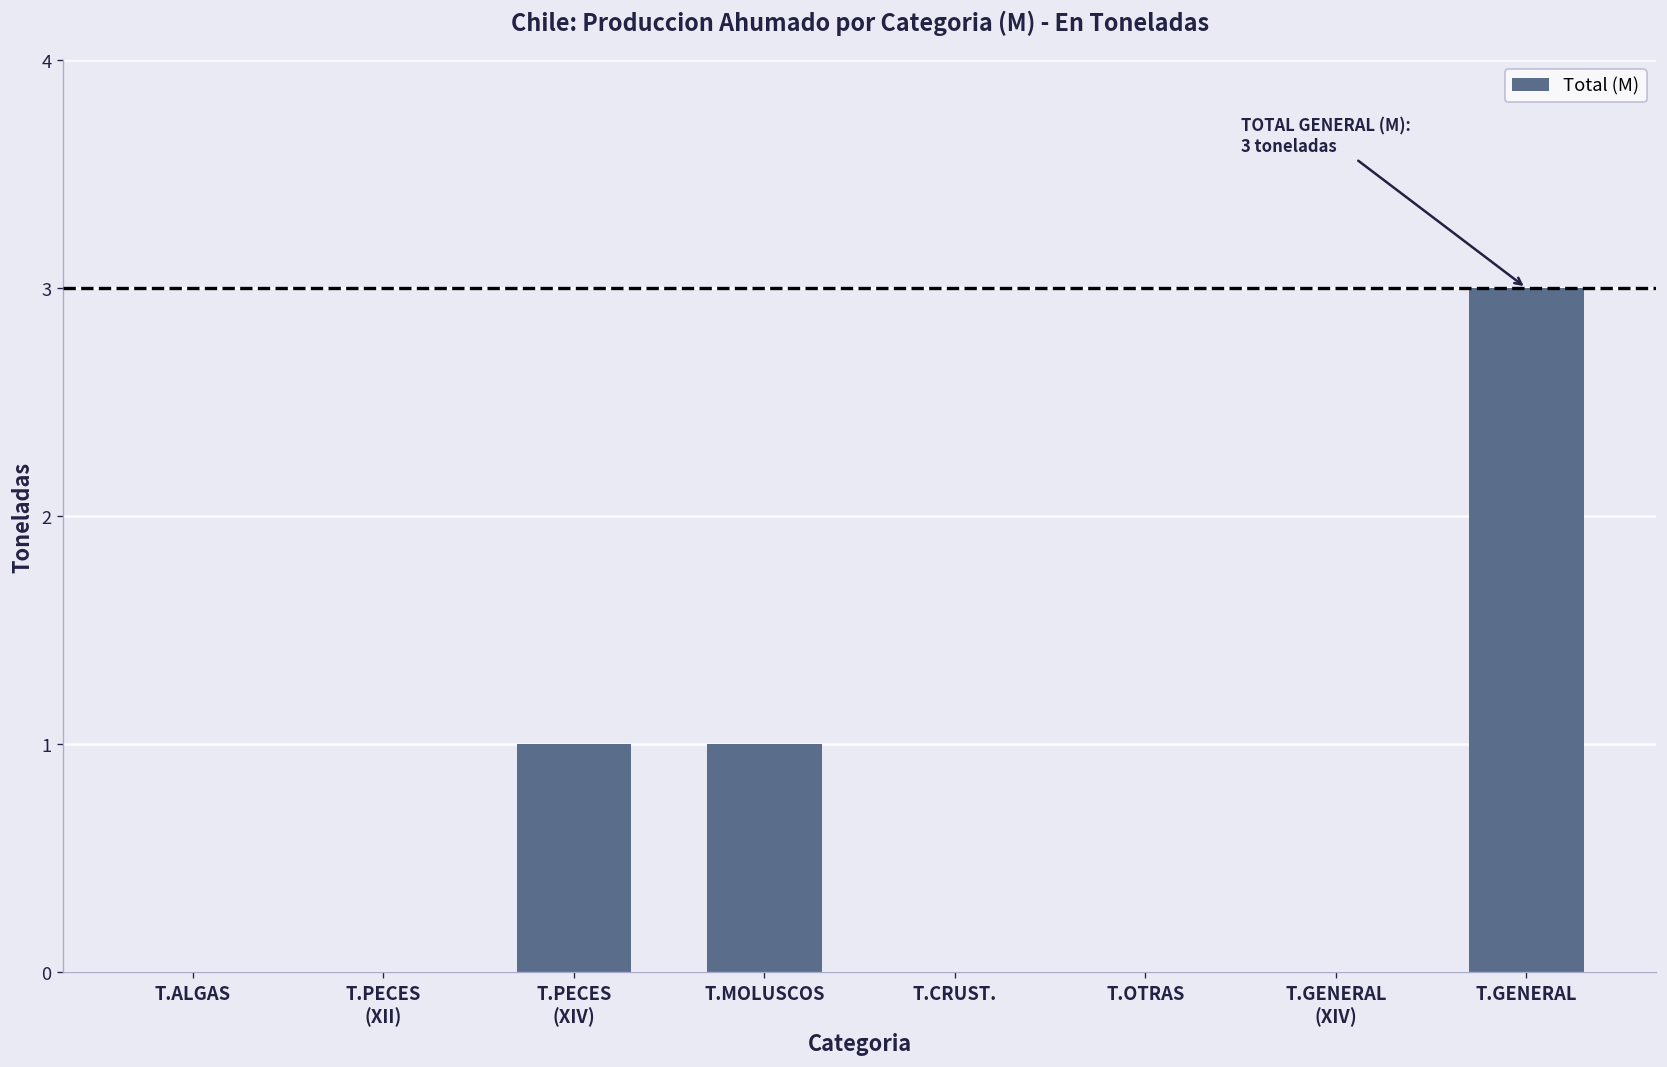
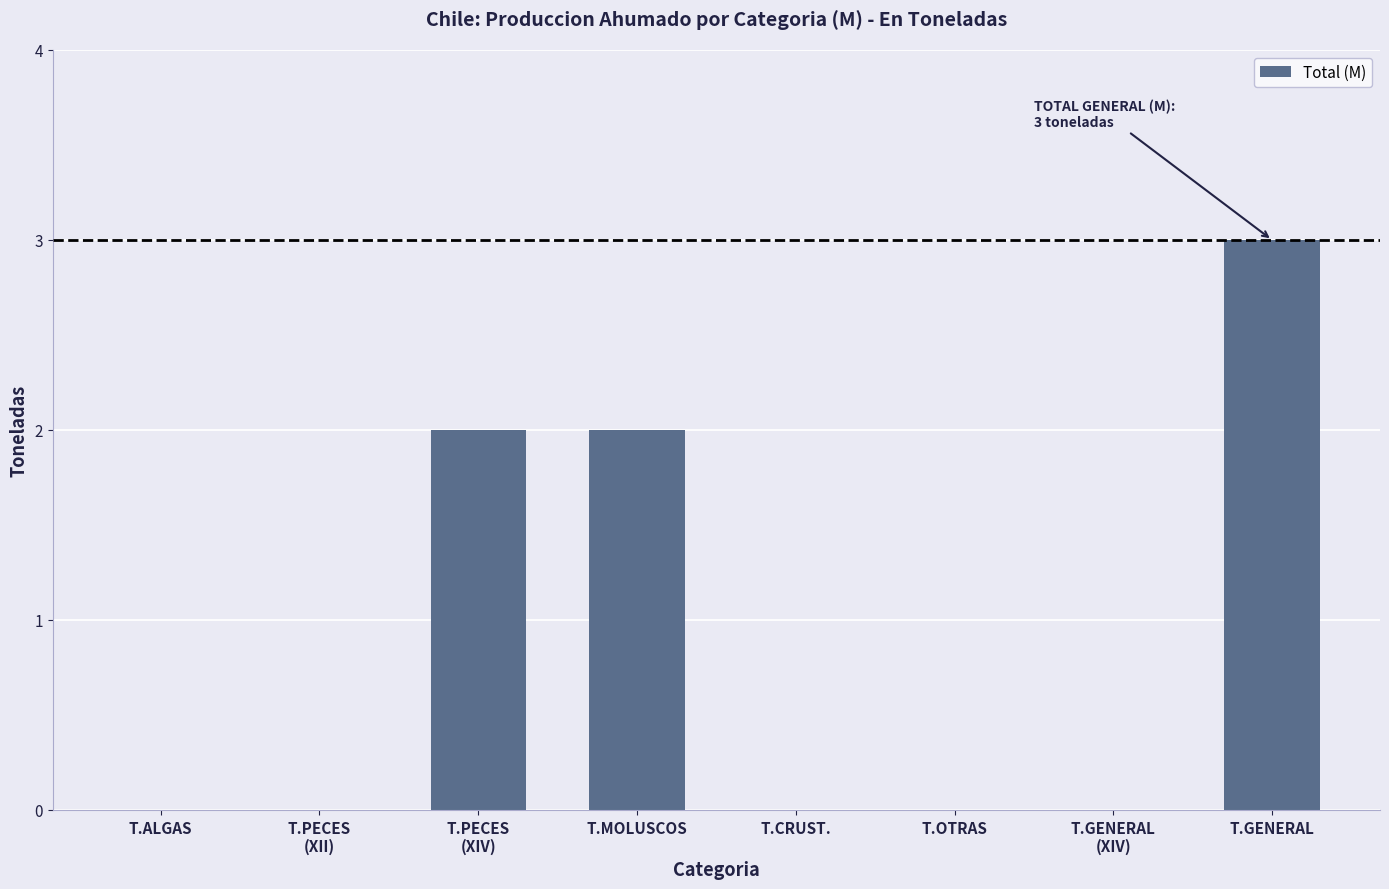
T.PECES (XIV): 1 -> 2
T.MOLUSCOS: 1 -> 2
